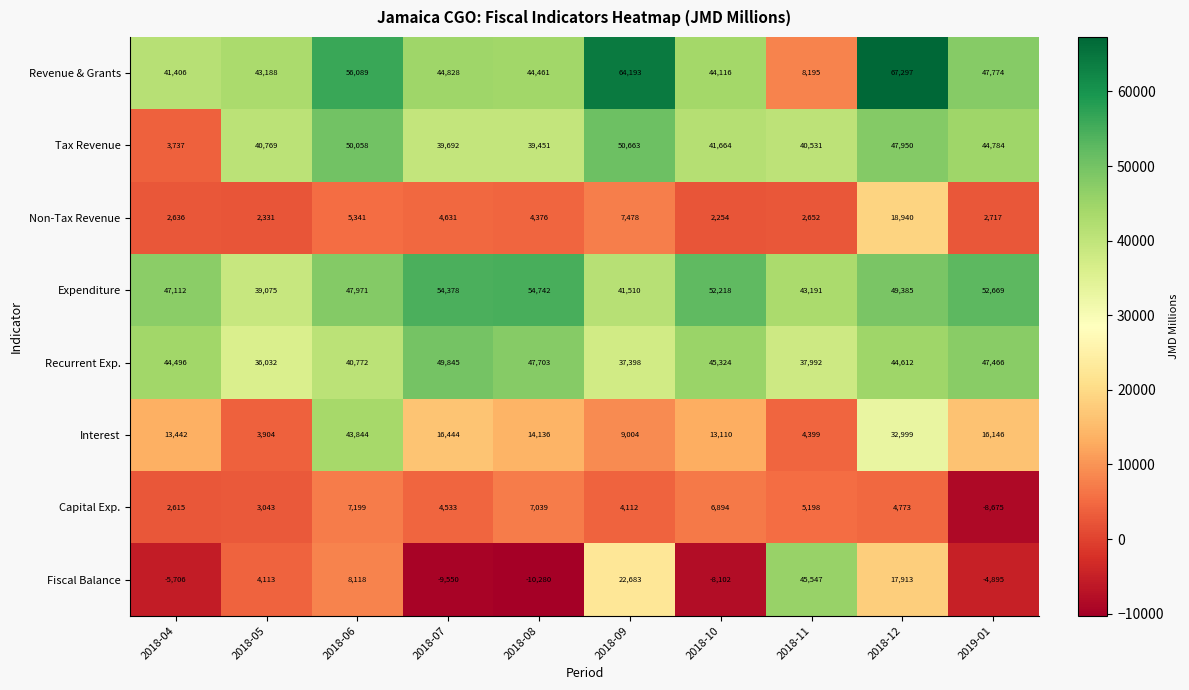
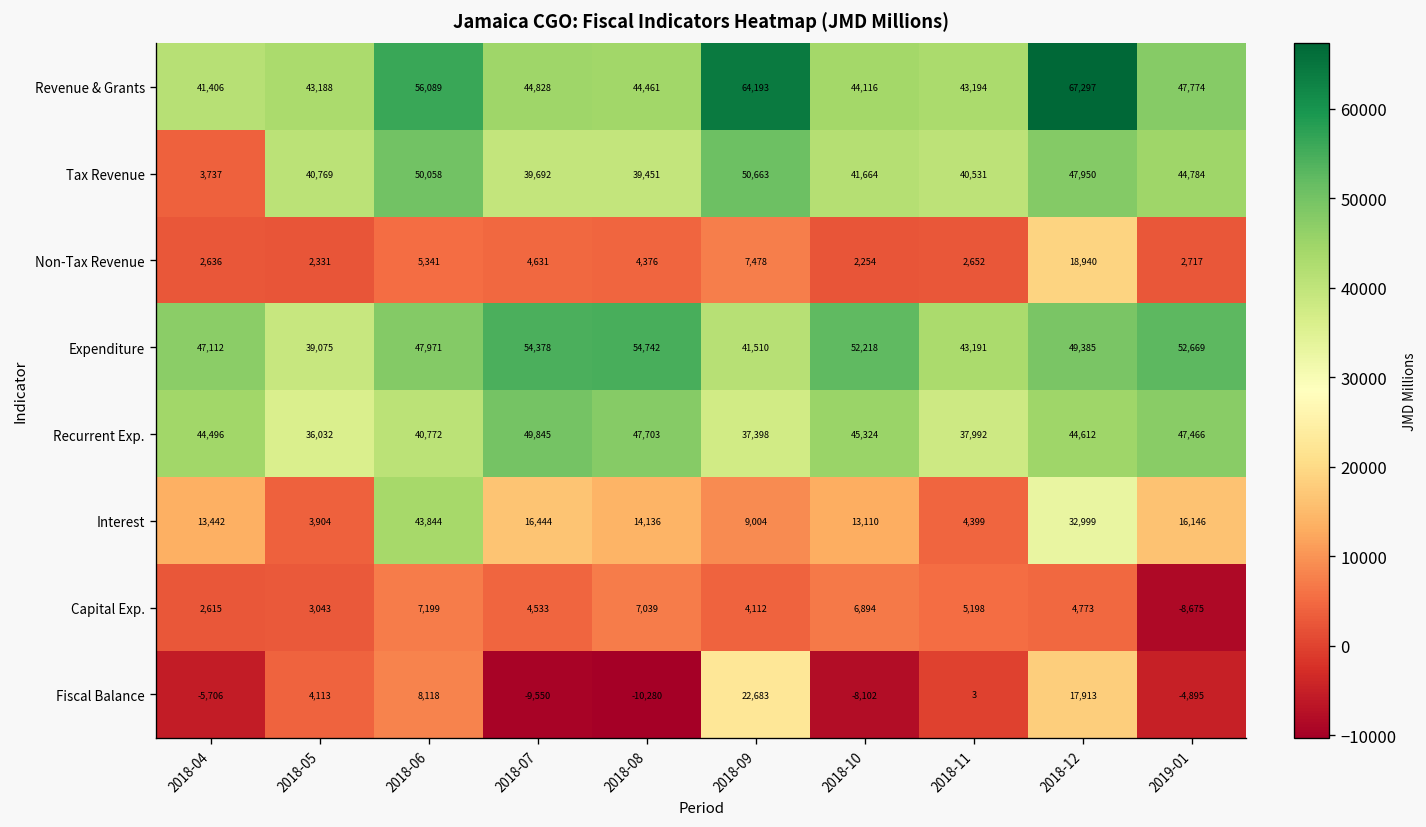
Revenue & Grants, 2018-11: 8,195 -> 43,194
Fiscal Balance, 2018-11: 45,547 -> 3
